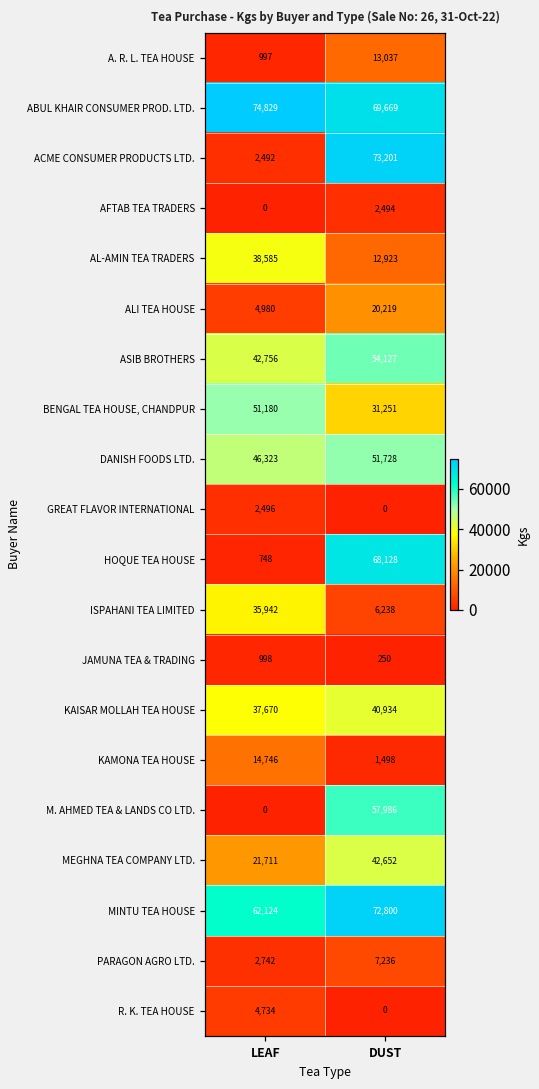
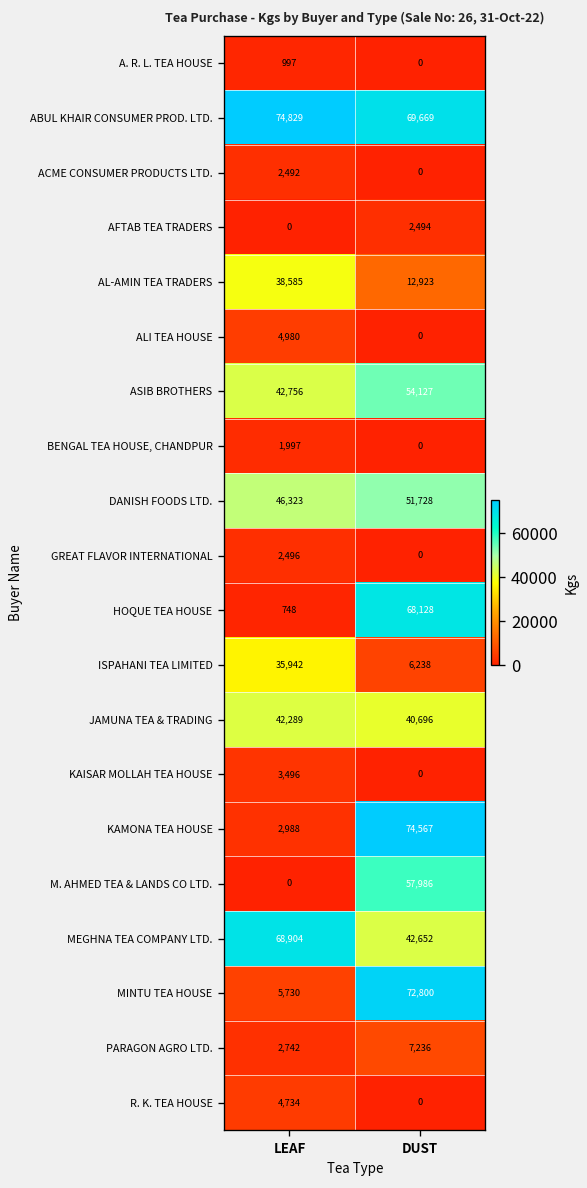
A. R. L. TEA HOUSE, DUST: 13,037 -> 0
ACME CONSUMER PRODUCTS LTD., DUST: 73,201 -> 0
ALI TEA HOUSE, DUST: 20,219 -> 0
BENGAL TEA HOUSE, CHANDPUR, LEAF: 51,180 -> 1,997
BENGAL TEA HOUSE, CHANDPUR, DUST: 31,251 -> 0
JAMUNA TEA & TRADING, LEAF: 998 -> 42,289
JAMUNA TEA & TRADING, DUST: 250 -> 40,696
KAISAR MOLLAH TEA HOUSE, LEAF: 37,670 -> 3,496
KAISAR MOLLAH TEA HOUSE, DUST: 40,934 -> 0
KAMONA TEA HOUSE, LEAF: 14,746 -> 2,988
KAMONA TEA HOUSE, DUST: 1,498 -> 74,567
MEGHNA TEA COMPANY LTD., LEAF: 21,711 -> 68,904
MINTU TEA HOUSE, LEAF: 62,124 -> 5,730
